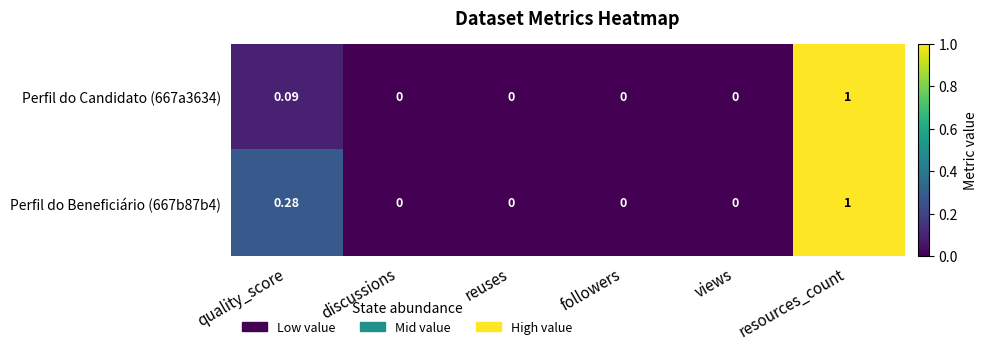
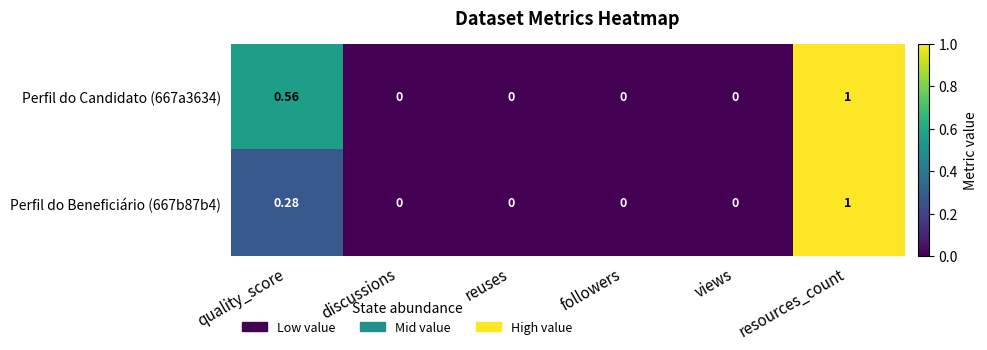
Perfil do Candidato (667a3634), quality_score: 0.09 -> 0.56
